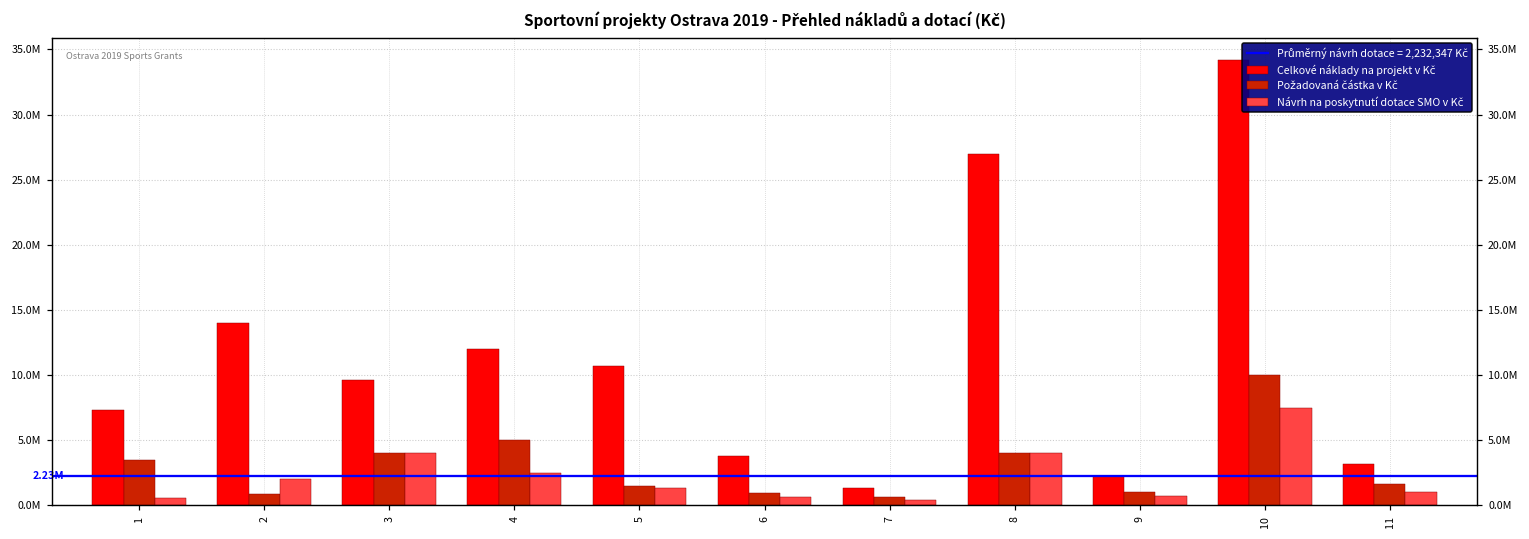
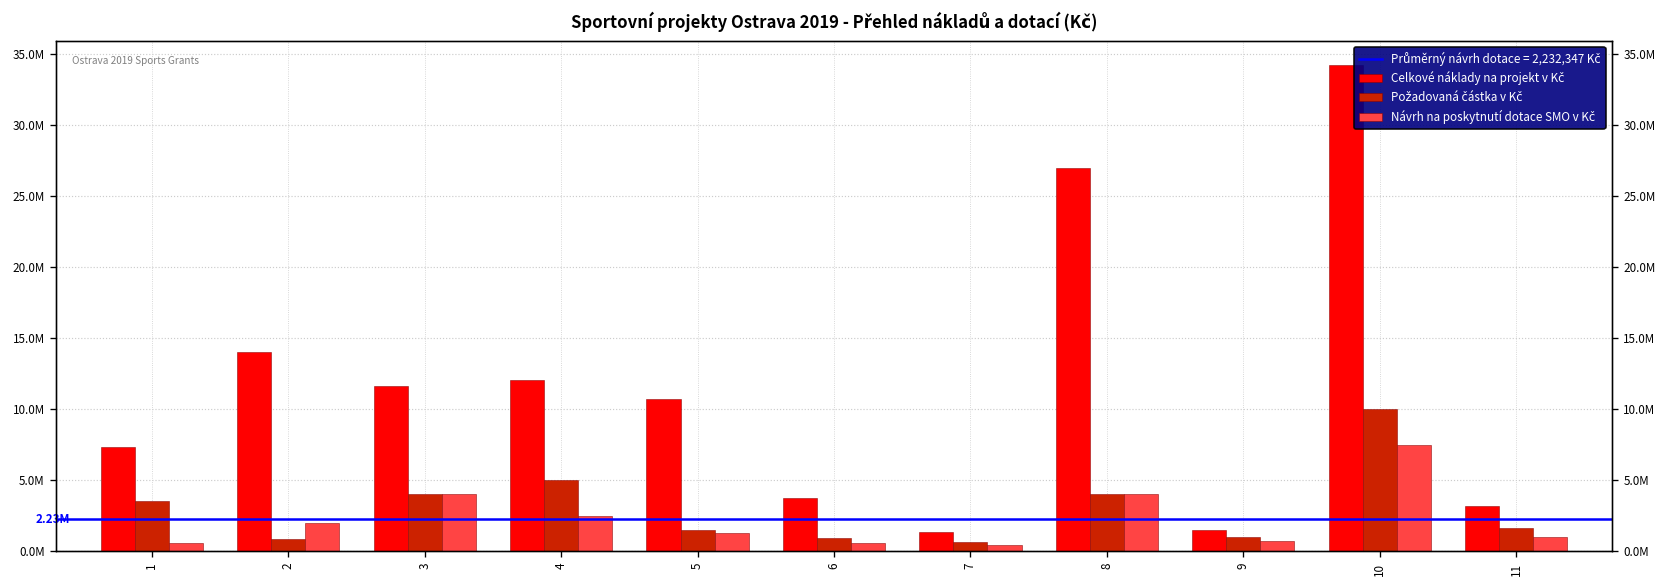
Celkové náklady na projekt v Kč, 3: 9600000 -> 11600000
Celkové náklady na projekt v Kč, 9: 2200000 -> 1500000
